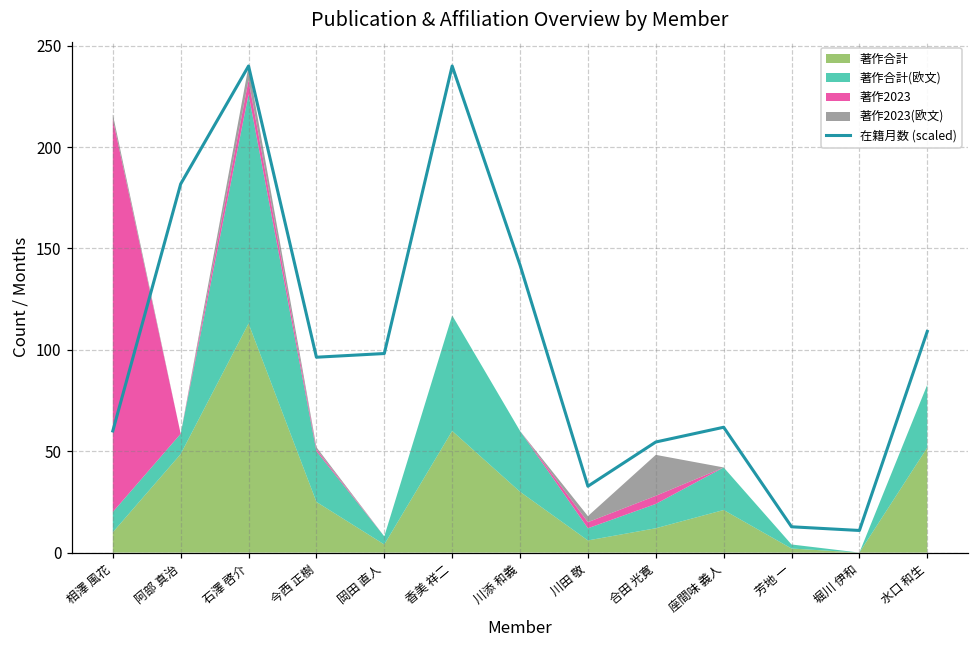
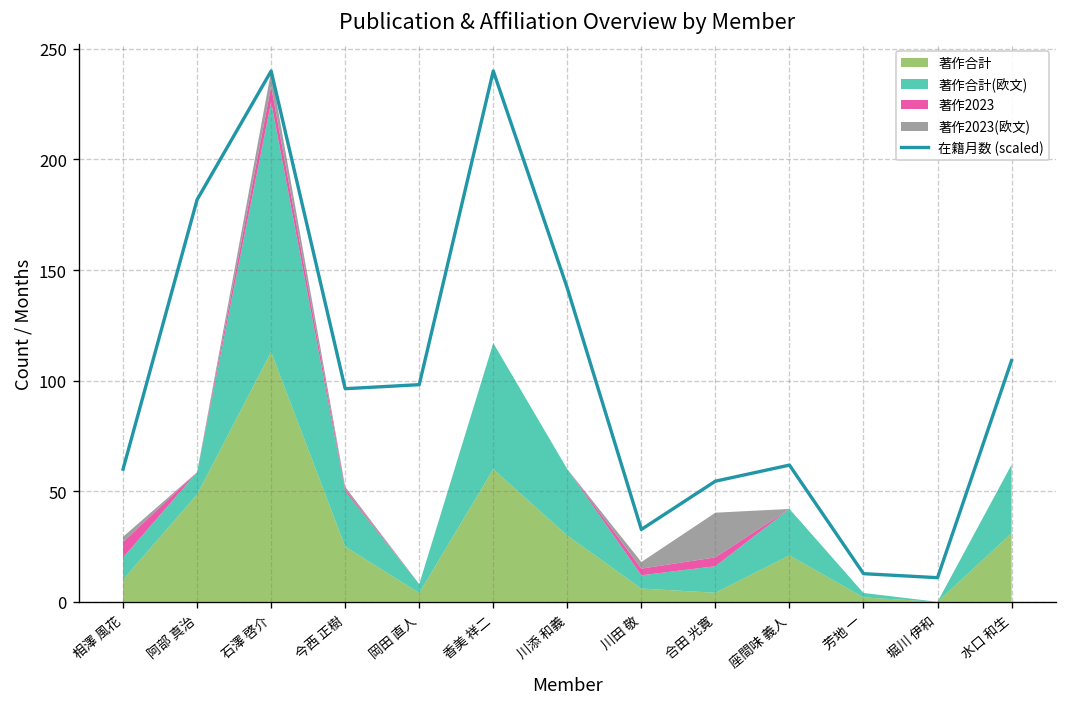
著作2023, 相澤 風花: 194 -> 7
著作合計, 合田 光寛: 12 -> 4
著作合計, 水口 和生: 52 -> 31
